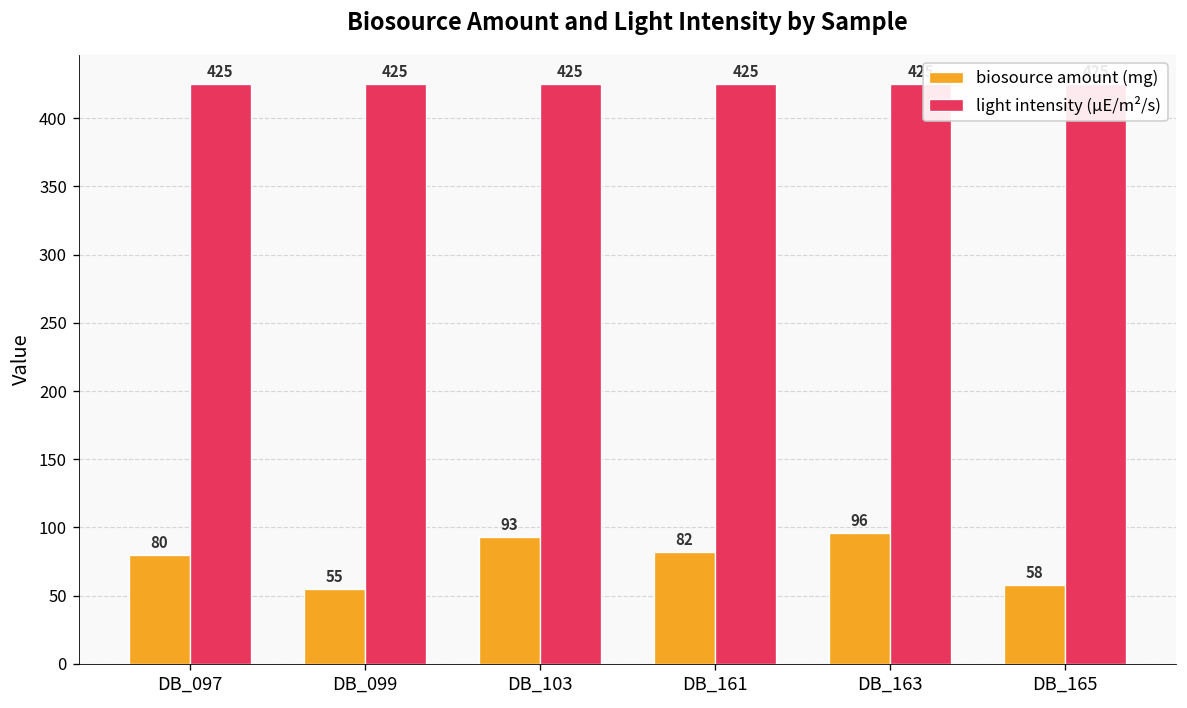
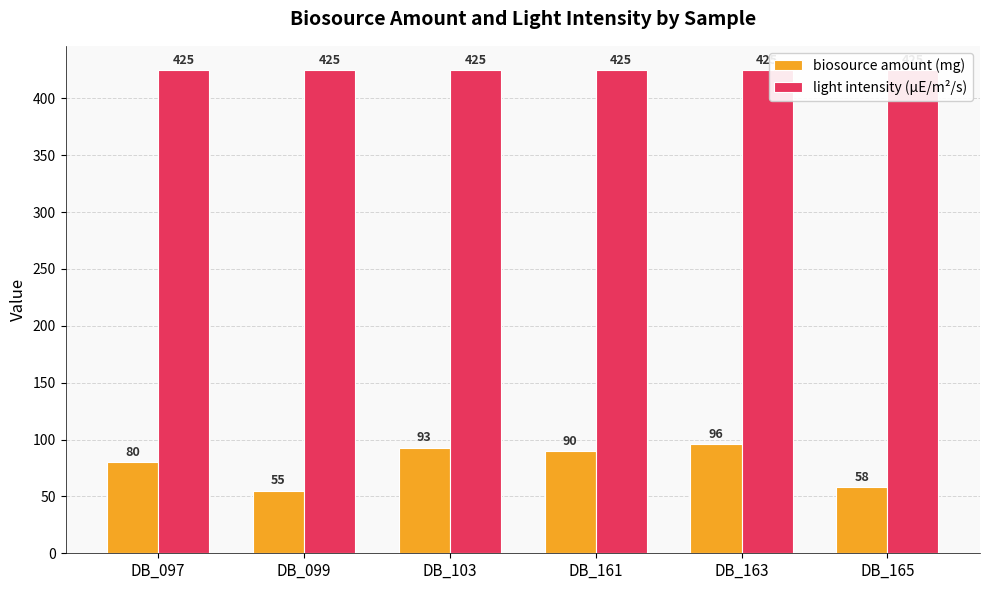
biosource amount (mg), DB_161: 82 -> 90
